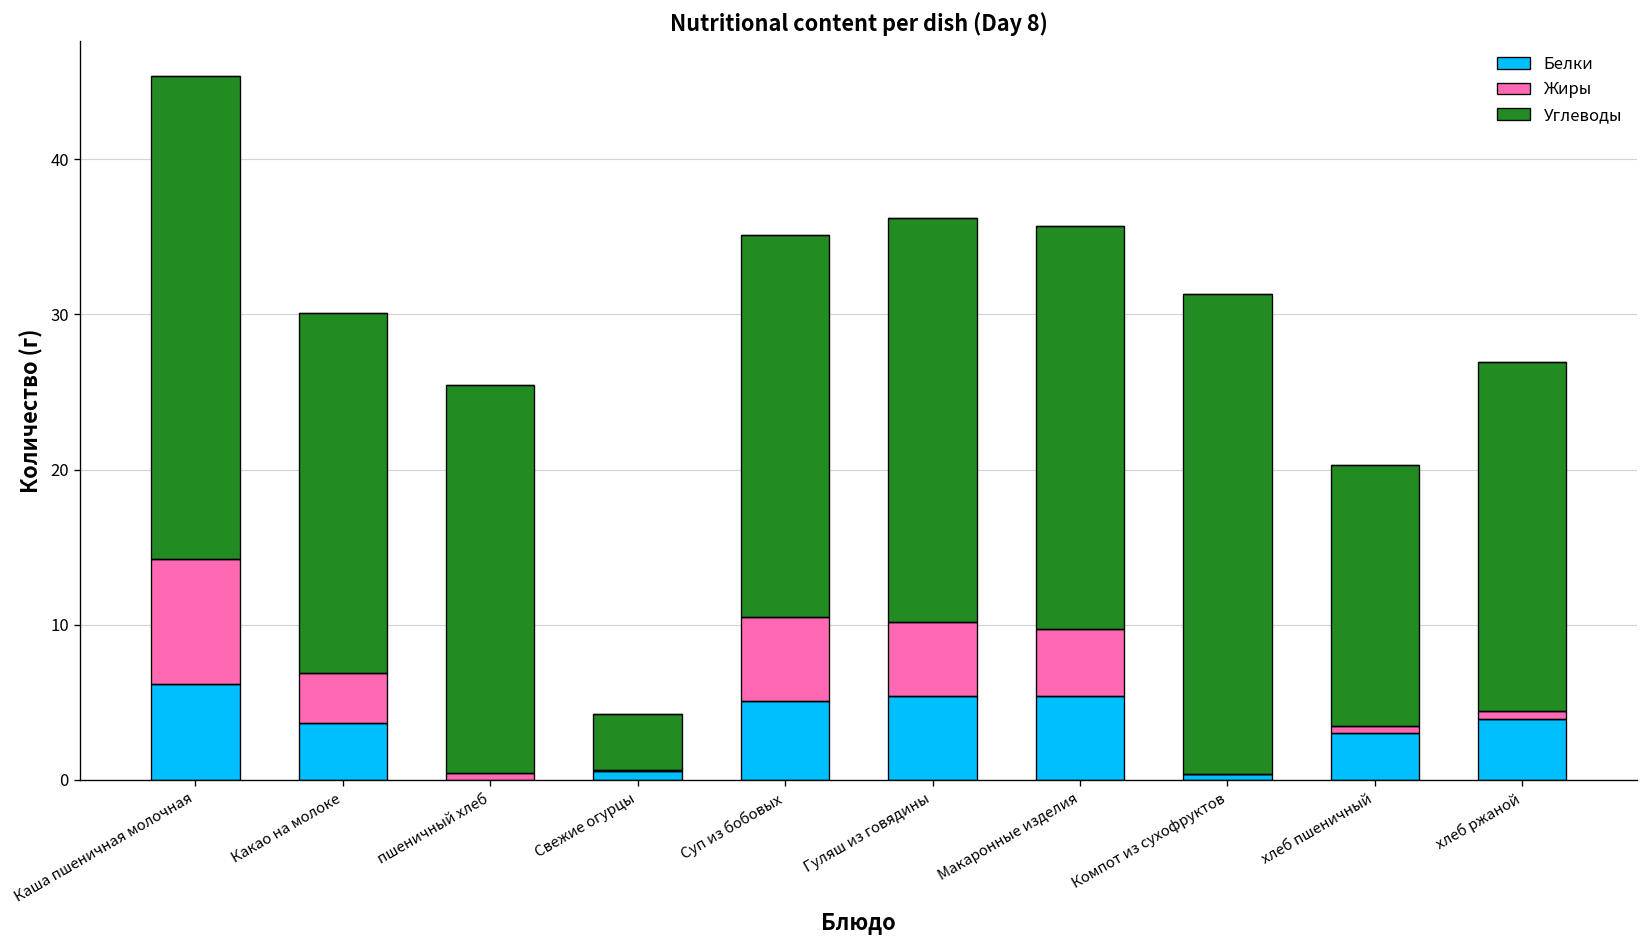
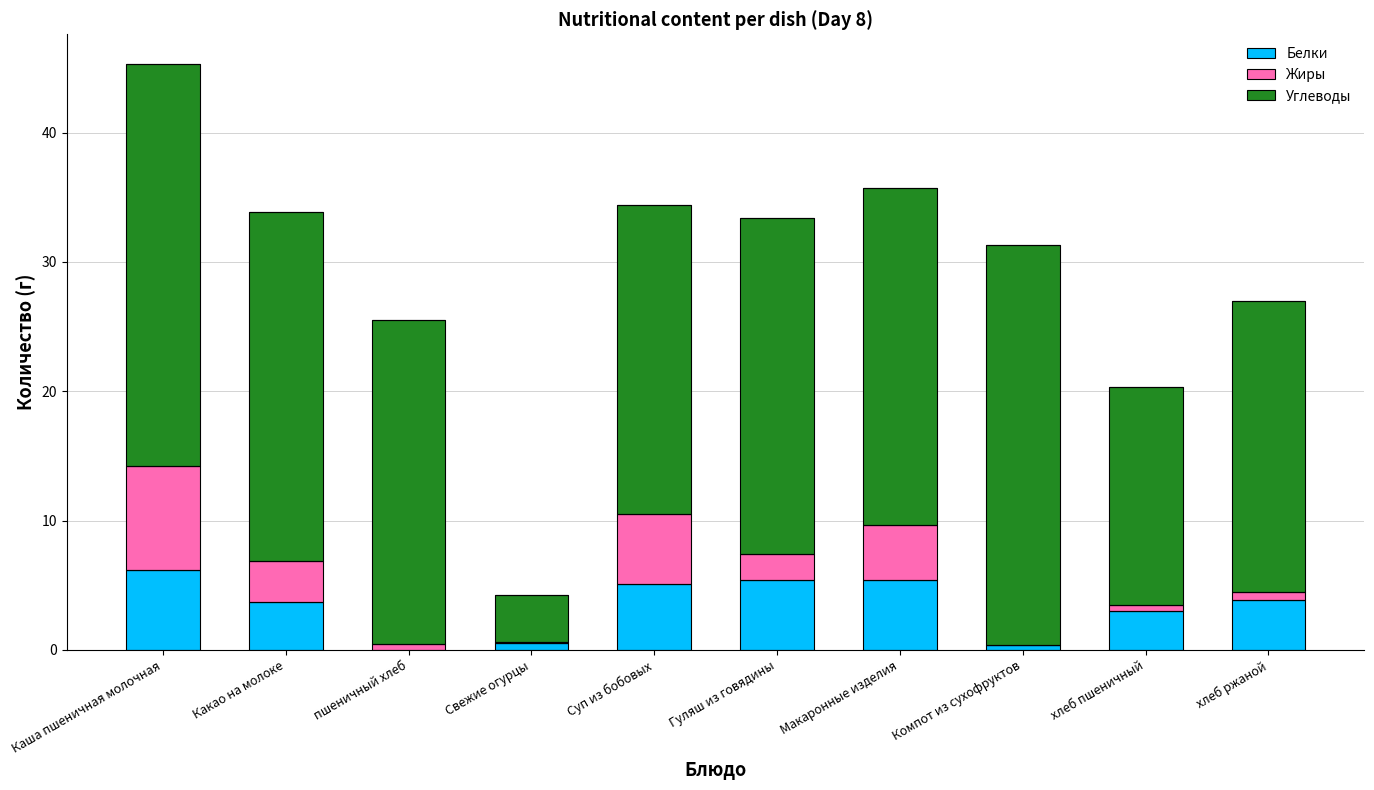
Углеводы, Какао на молоке: 23.2 -> 27.0
Углеводы, Суп из бобовых: 24.6 -> 23.9
Жиры, Гуляш из говядины: 4.8 -> 2.0
